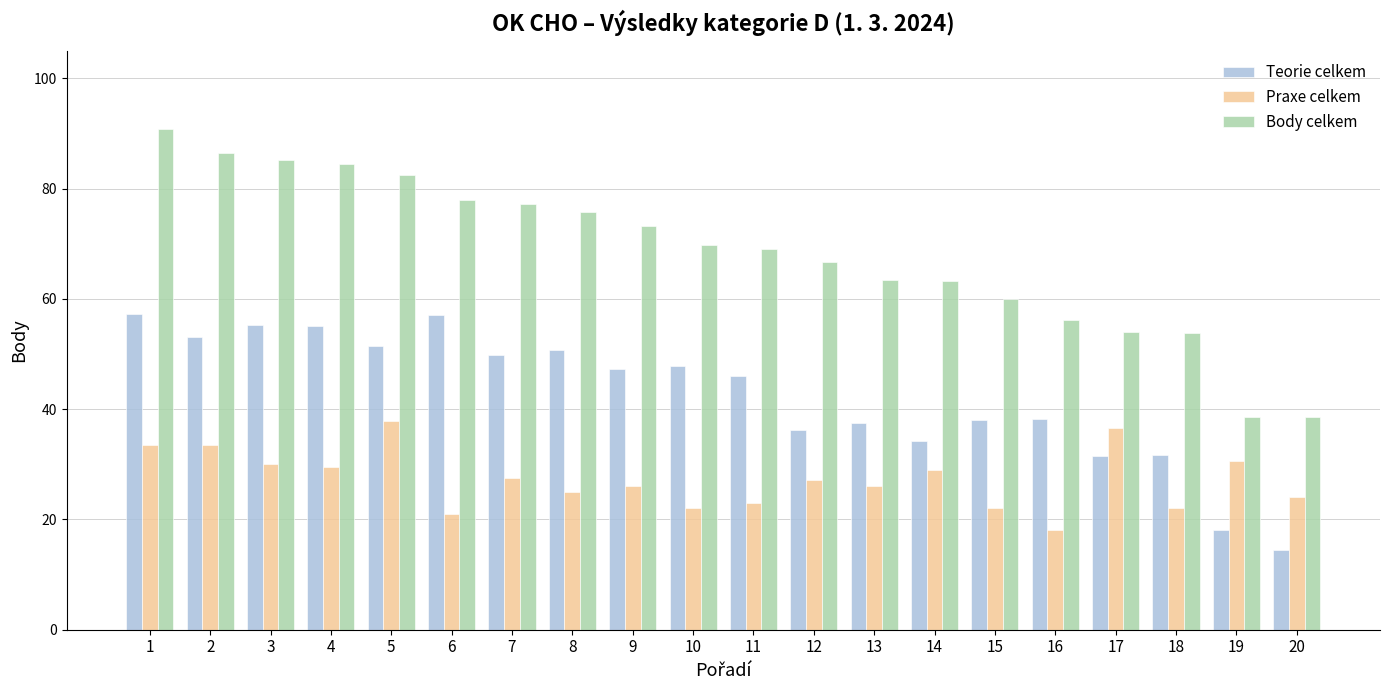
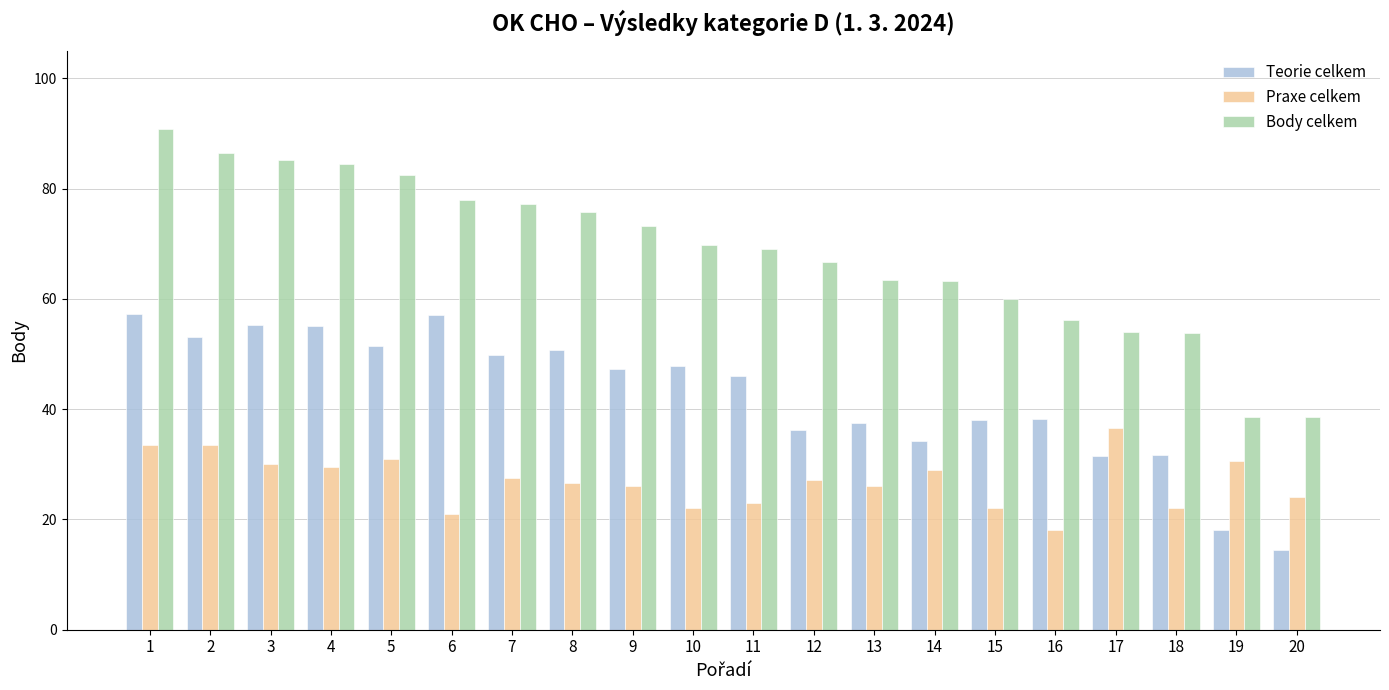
Praxe celkem, 5: 38 -> 31
Praxe celkem, 8: 25 -> 27
